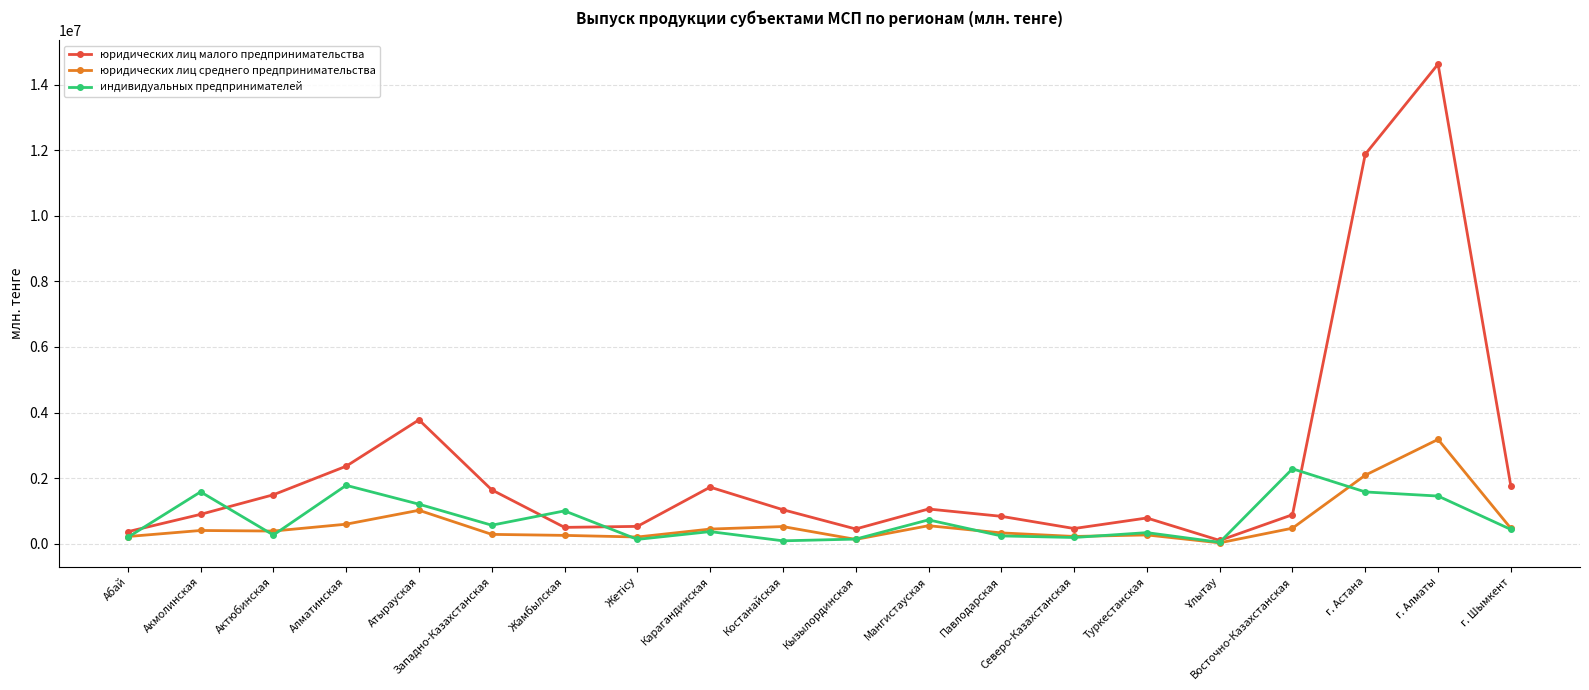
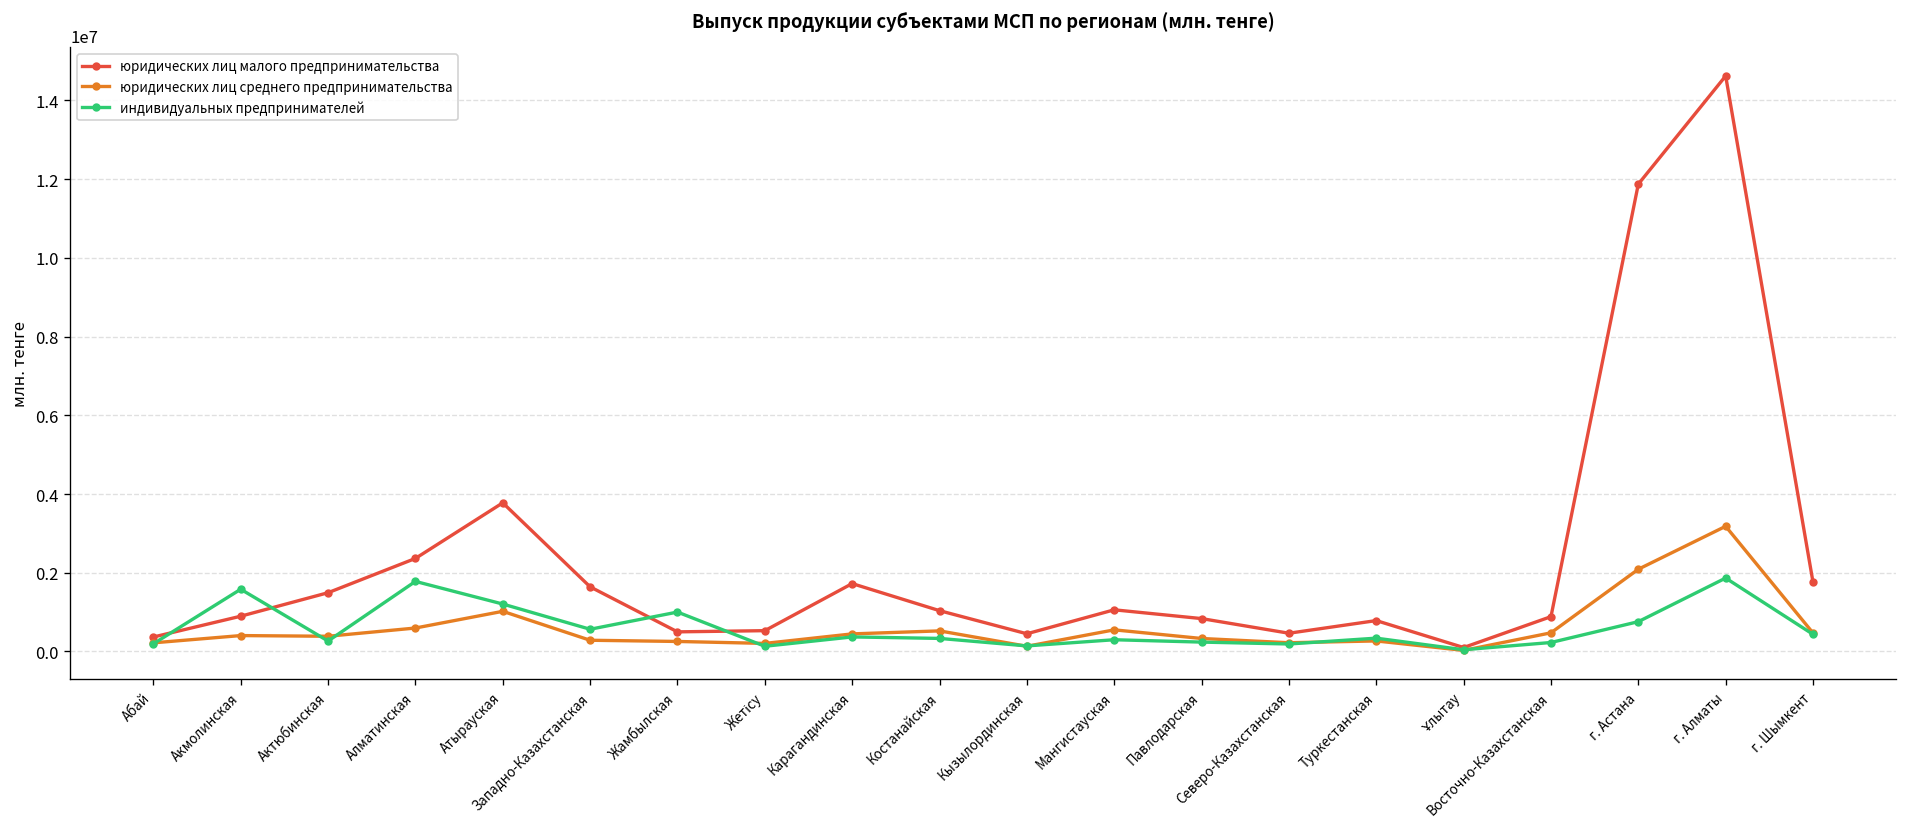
индивидуальных предпринимателей, Костанайская: 100000 -> 300000
индивидуальных предпринимателей, Мангистауская: 700000 -> 300000
индивидуальных предпринимателей, Восточно-Казахстанская: 2300000 -> 200000
индивидуальных предпринимателей, г. Астана: 1600000 -> 800000
индивидуальных предпринимателей, г. Алматы: 1500000 -> 1900000
